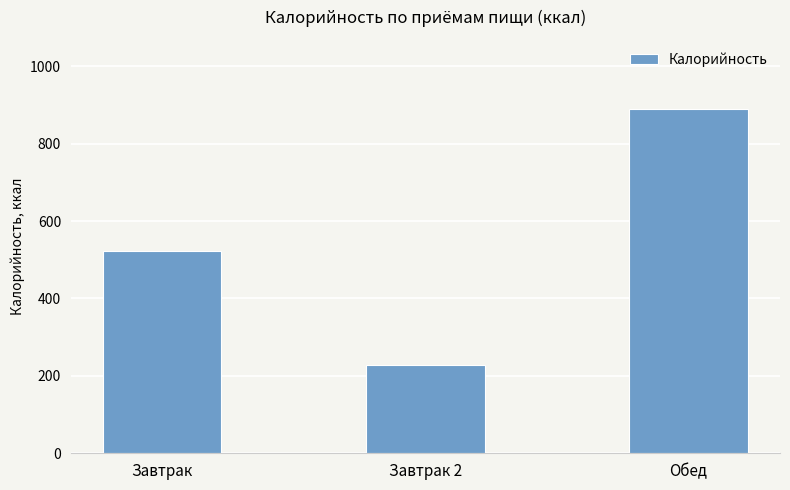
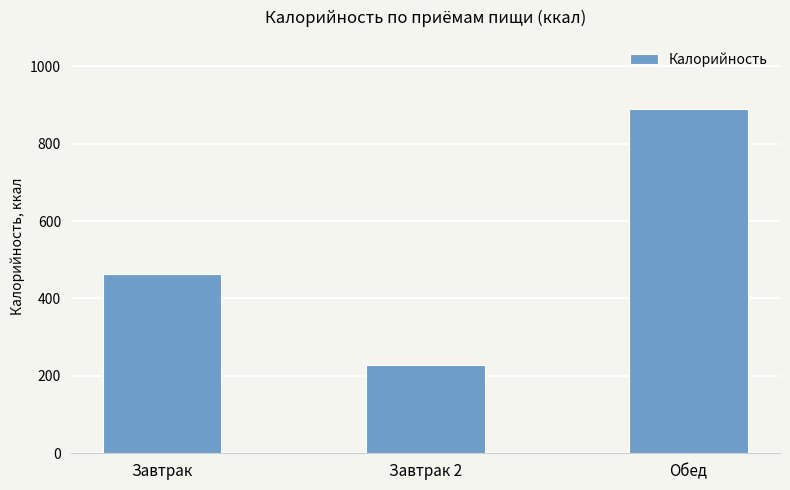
Завтрак: 520 -> 460
